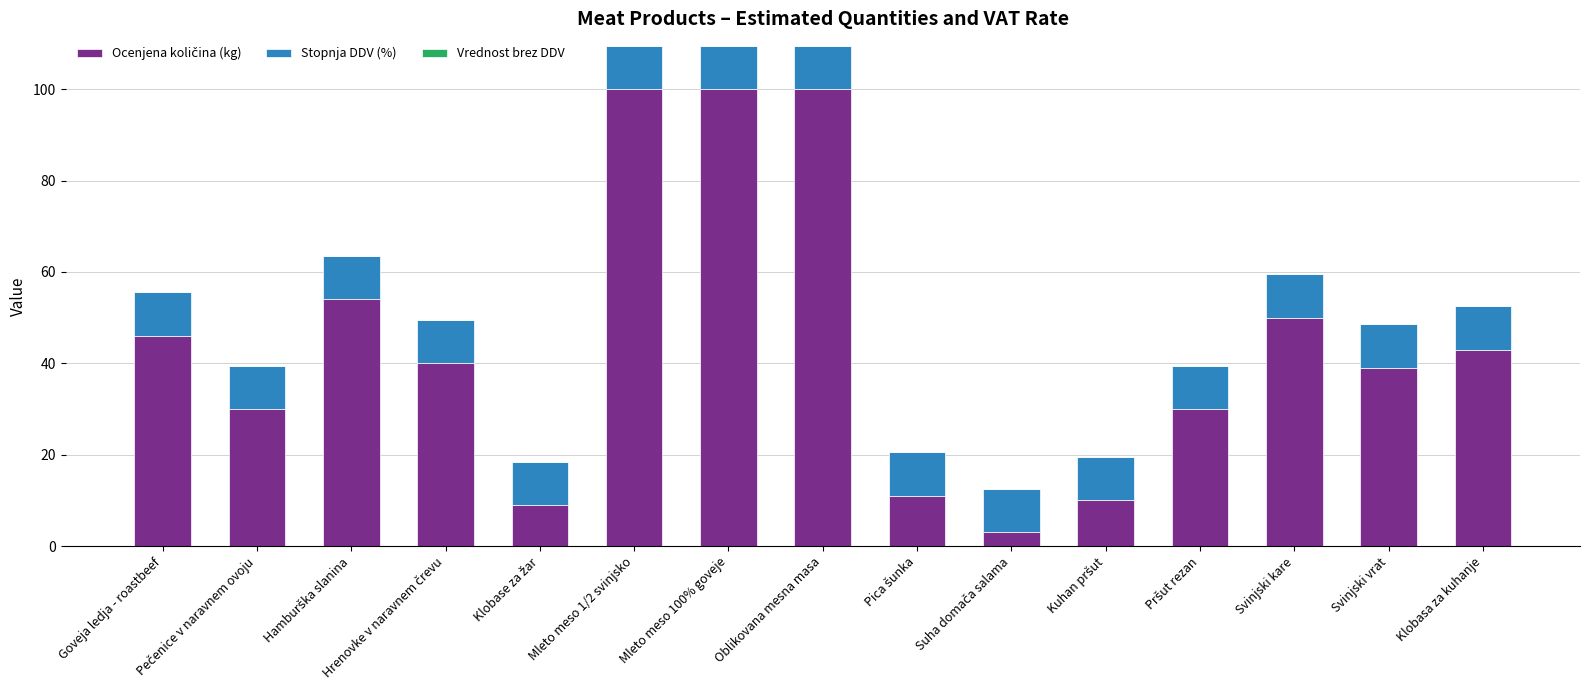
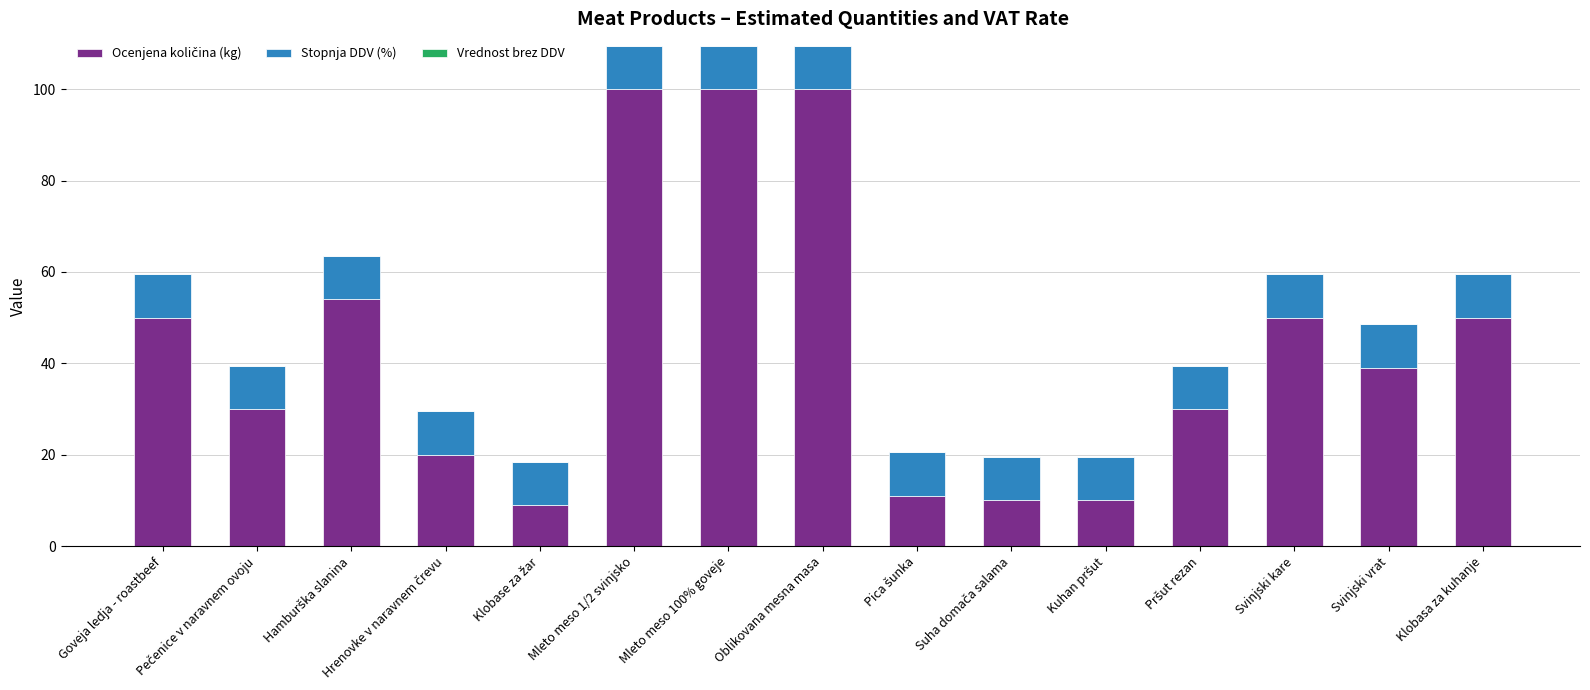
Ocenjena količina (kg), Goveja ledja - roastbeef: 46 -> 50
Ocenjena količina (kg), Hrenovke v naravnem črevu: 40 -> 20
Ocenjena količina (kg), Suha domača salama: 3 -> 10
Ocenjena količina (kg), Klobasa za kuhanje: 43 -> 50
